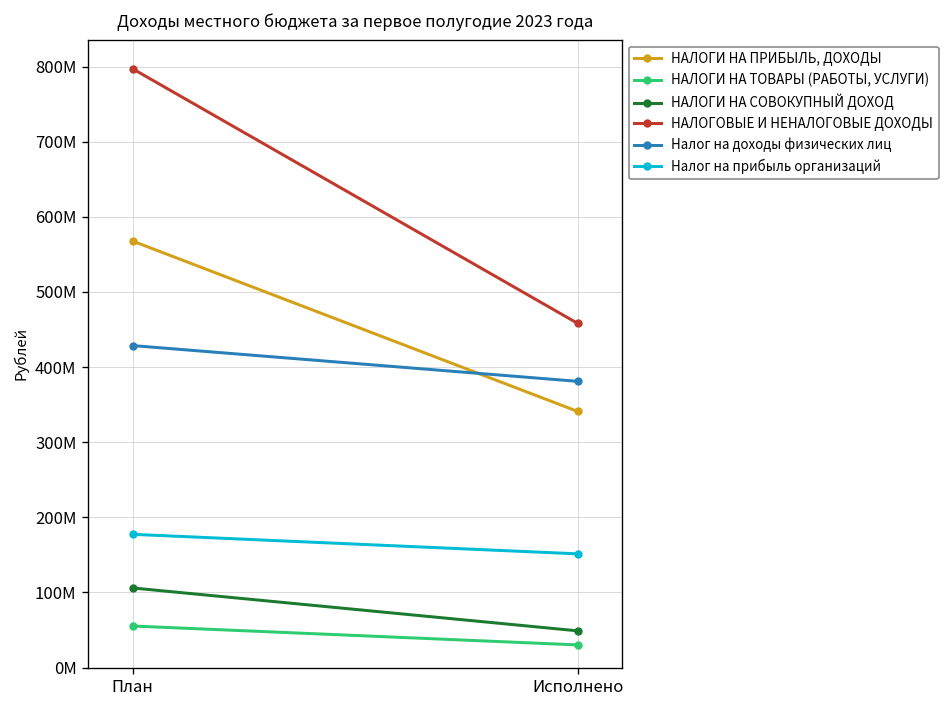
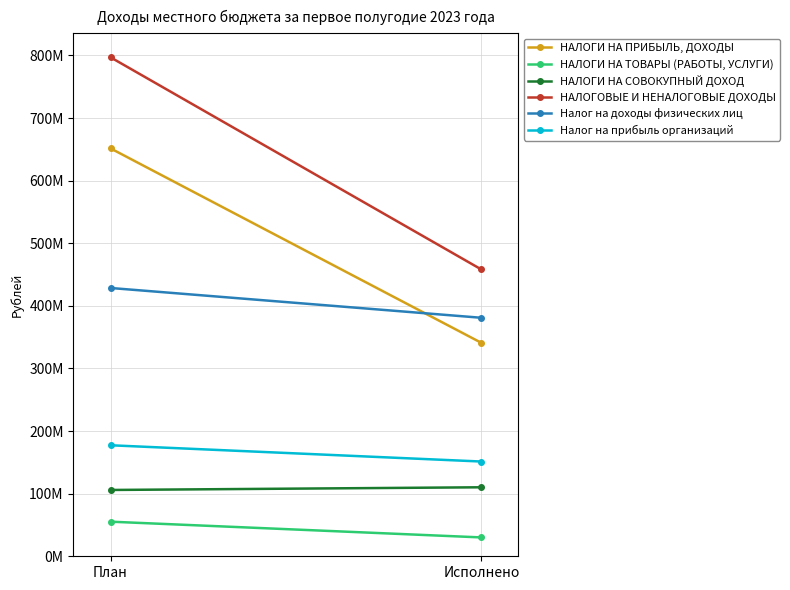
НАЛОГИ НА ПРИБЫЛЬ, ДОХОДЫ, План: 570000000 -> 650000000
НАЛОГИ НА СОВОКУПНЫЙ ДОХОД, Исполнено: 50000000 -> 110000000
